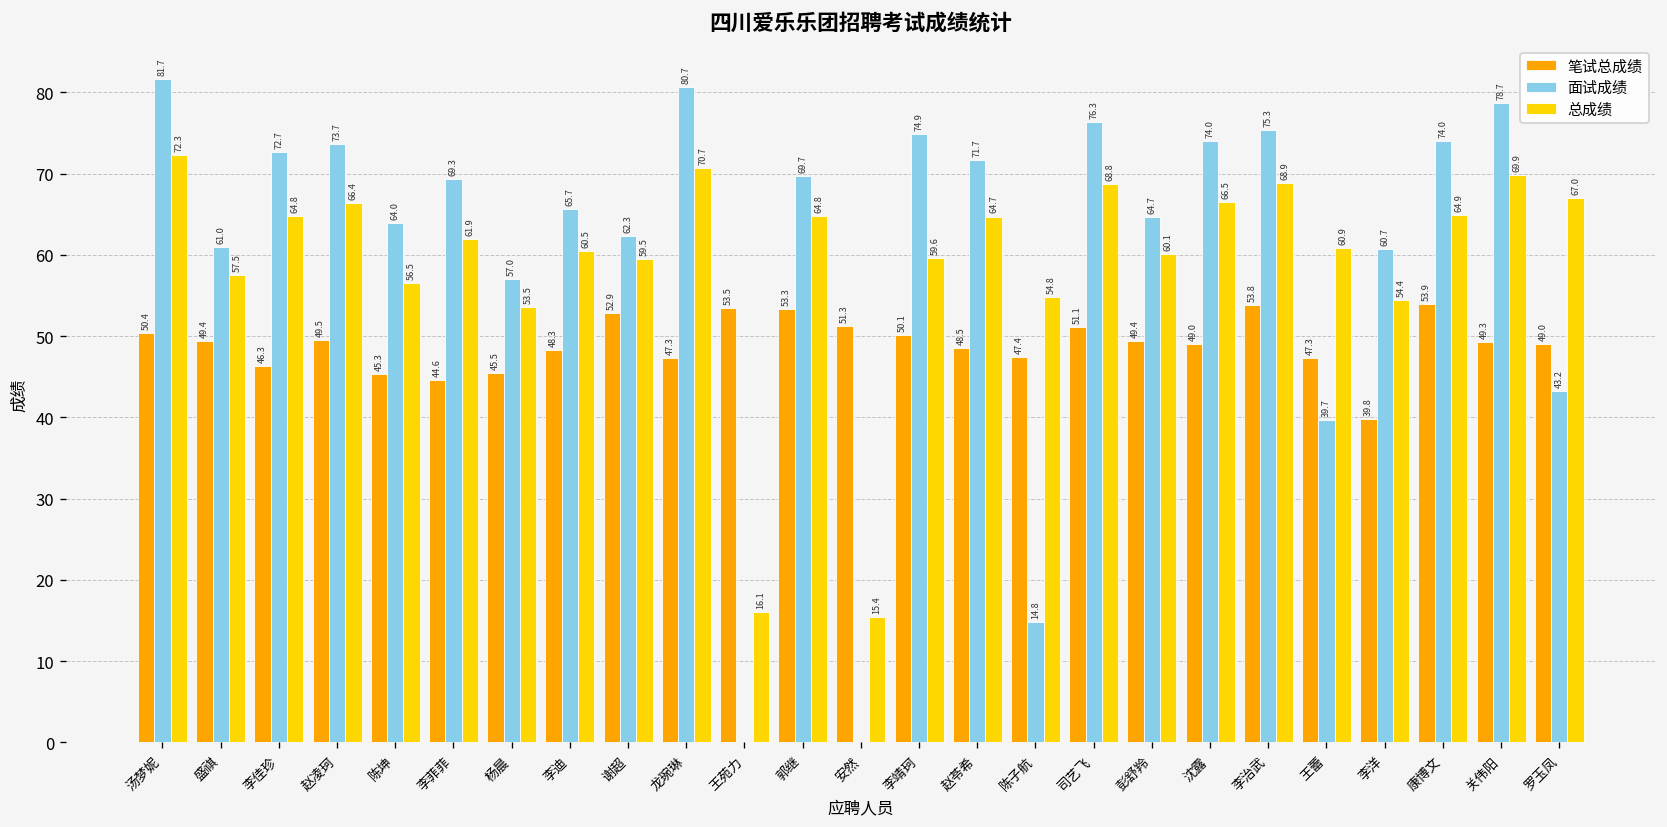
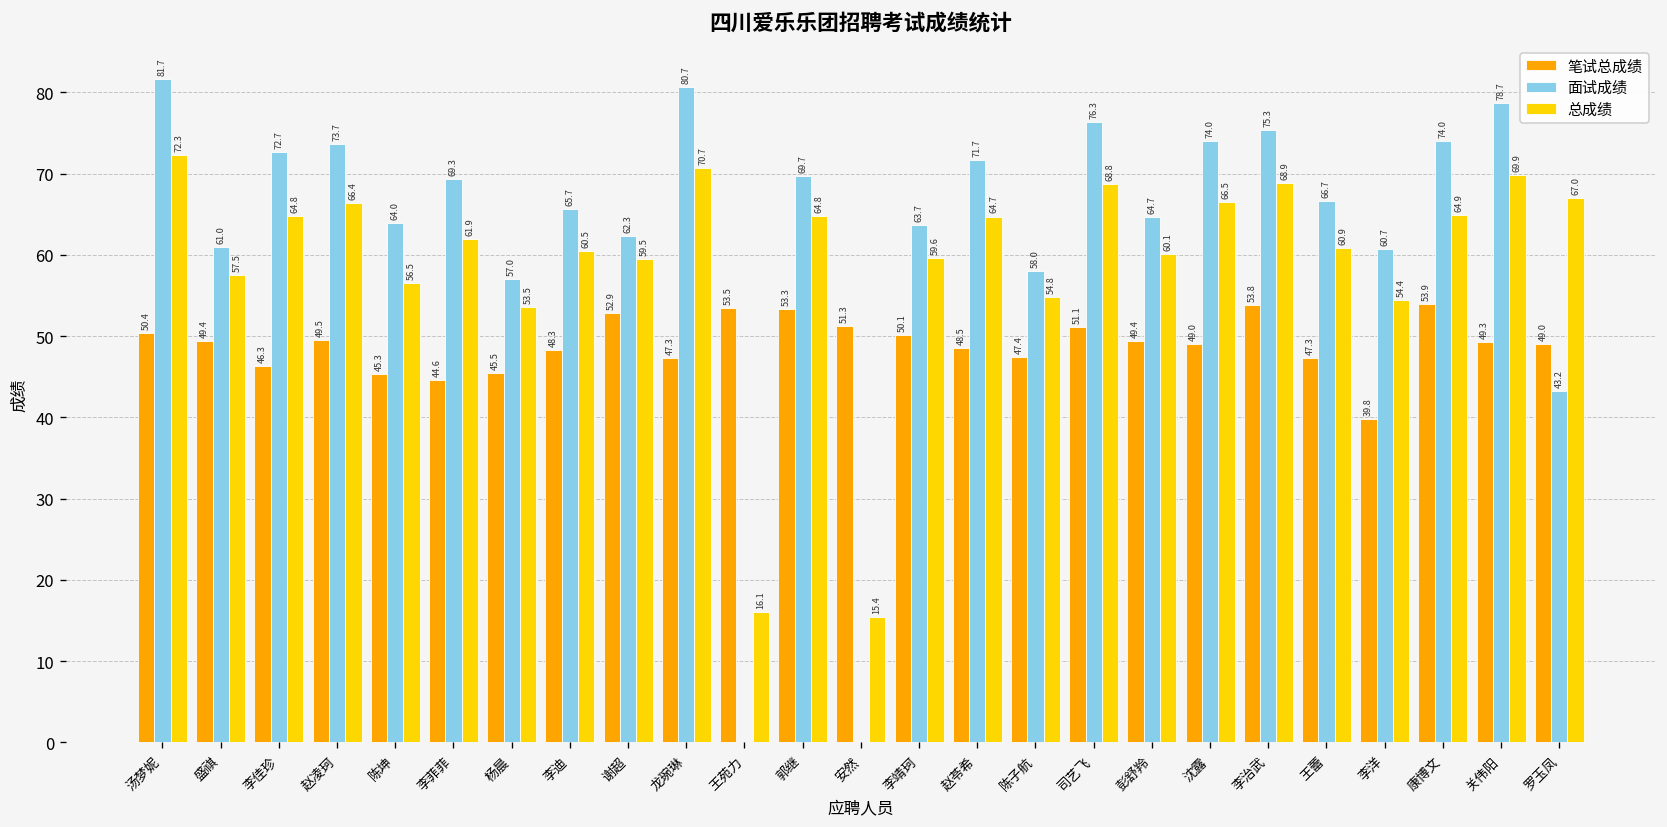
面试成绩, 李靖珂: 74.9 -> 63.7
面试成绩, 陈子航: 14.8 -> 58.0
面试成绩, 王蕾: 39.7 -> 66.7
